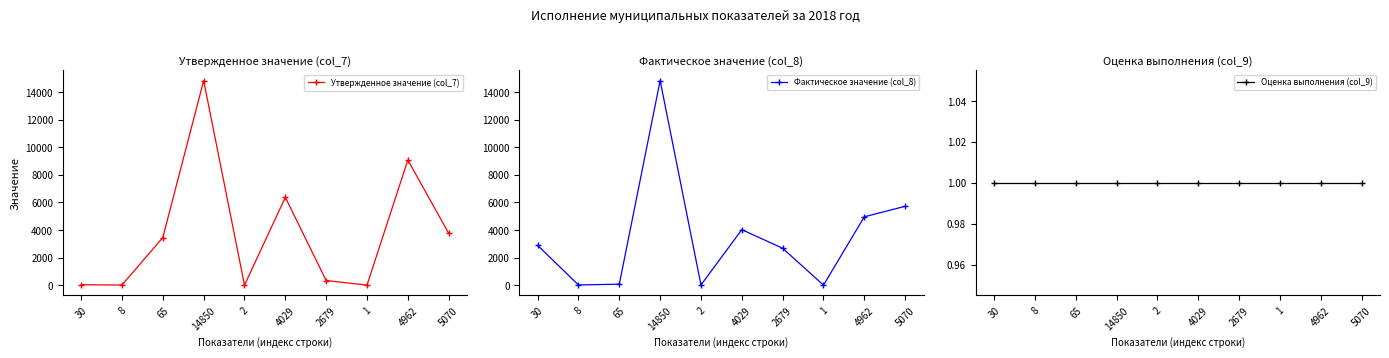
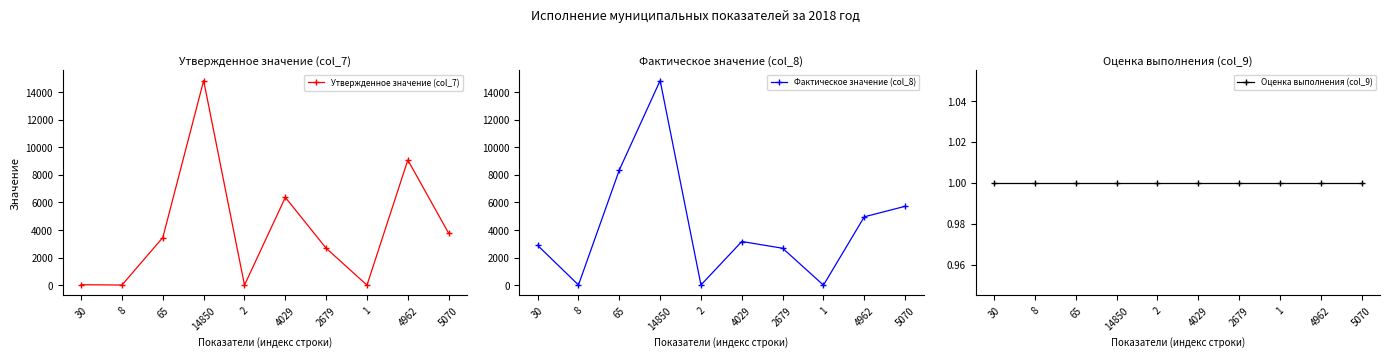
Утвержденное значение (col_7), 2679: 300 -> 2700
Фактическое значение (col_8), 65: 100 -> 8400
Фактическое значение (col_8), 4029: 4000 -> 3200
